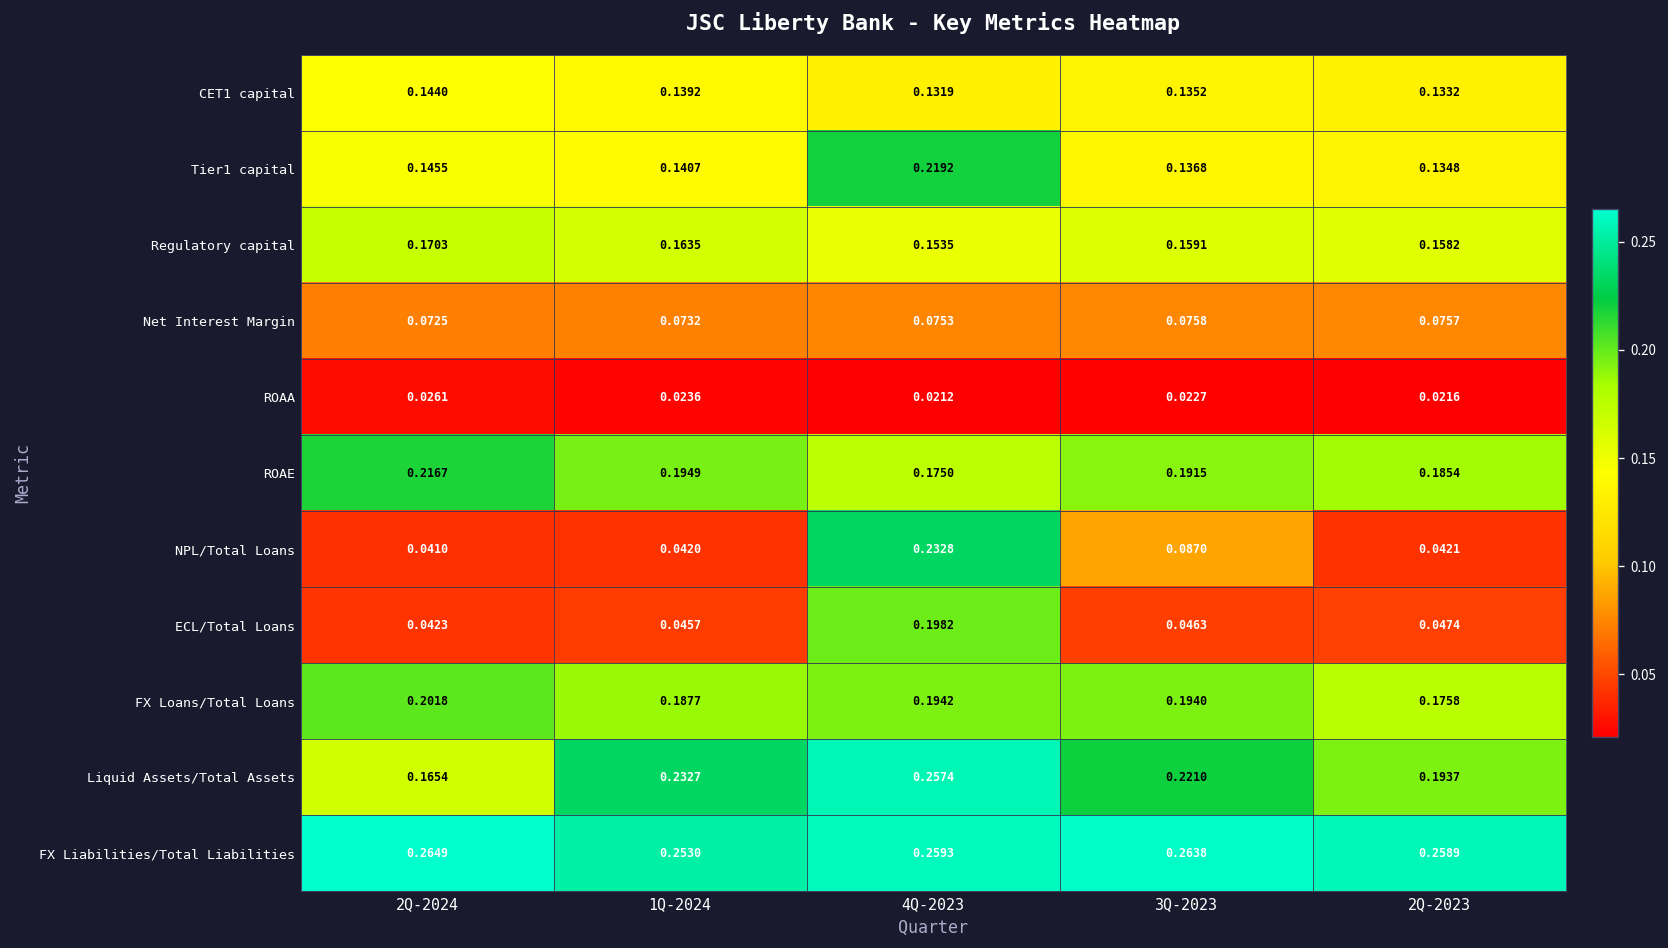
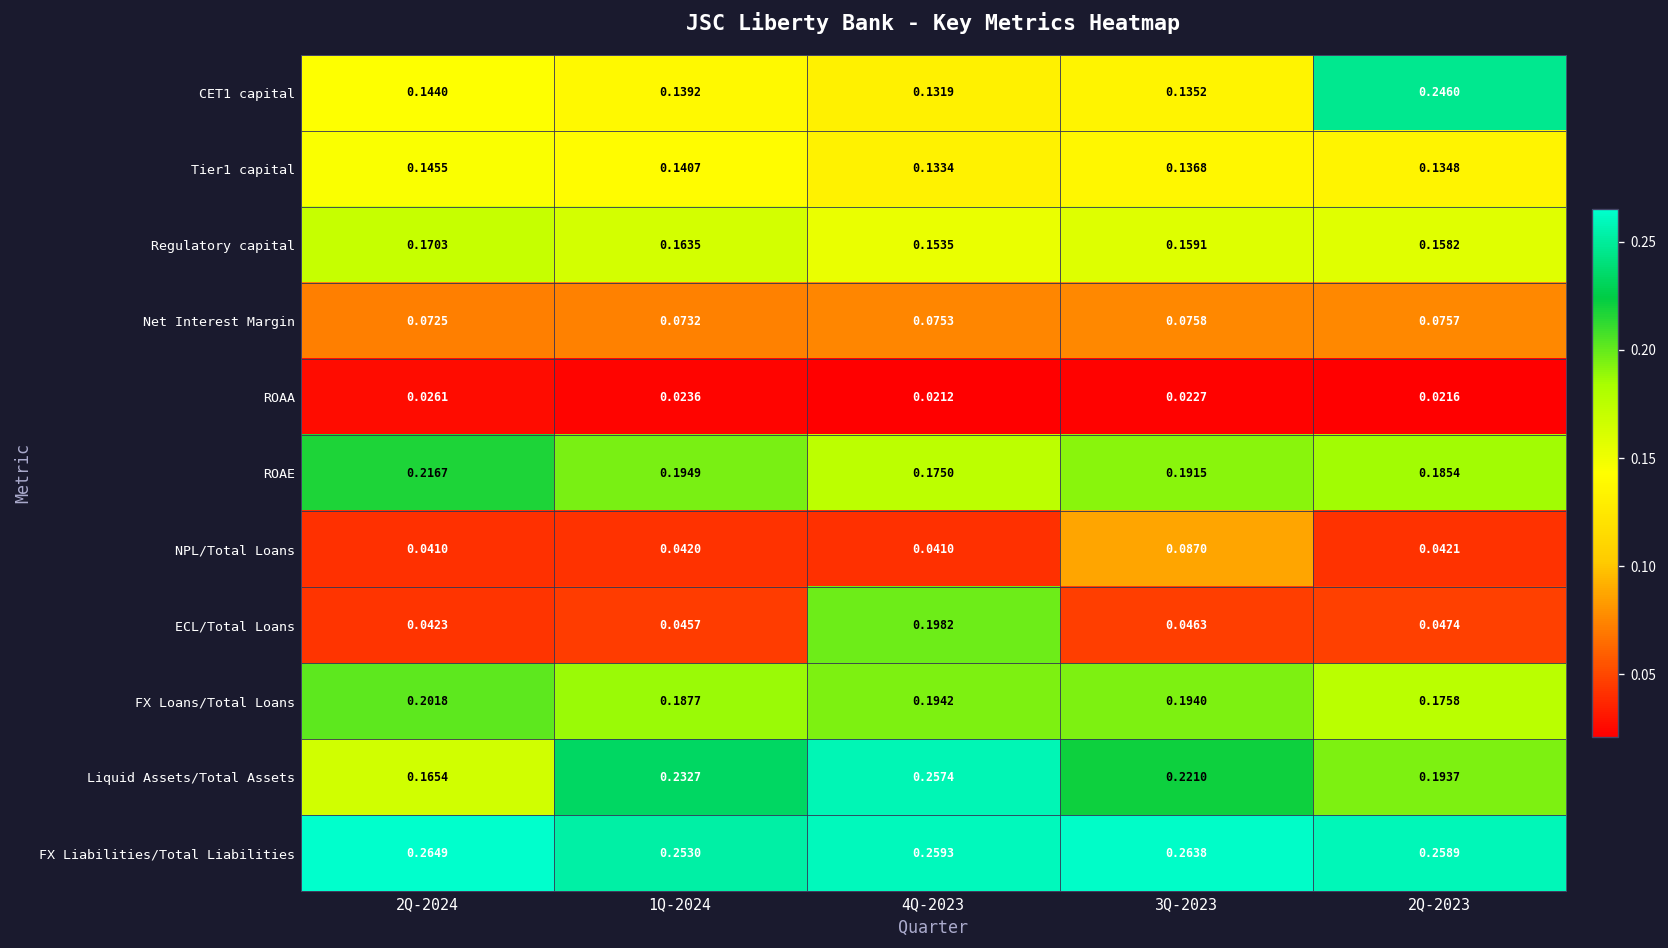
CET1 capital, 2Q-2023: 0.1332 -> 0.2460
Tier1 capital, 4Q-2023: 0.2192 -> 0.1334
NPL/Total Loans, 4Q-2023: 0.2328 -> 0.0410
